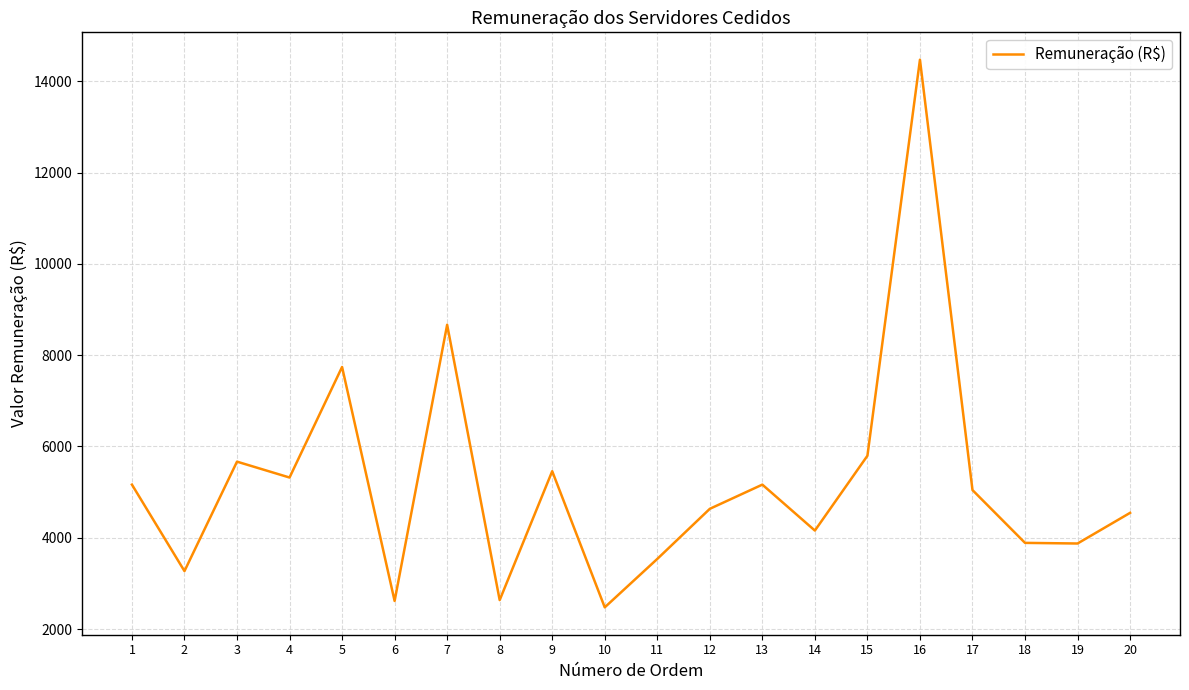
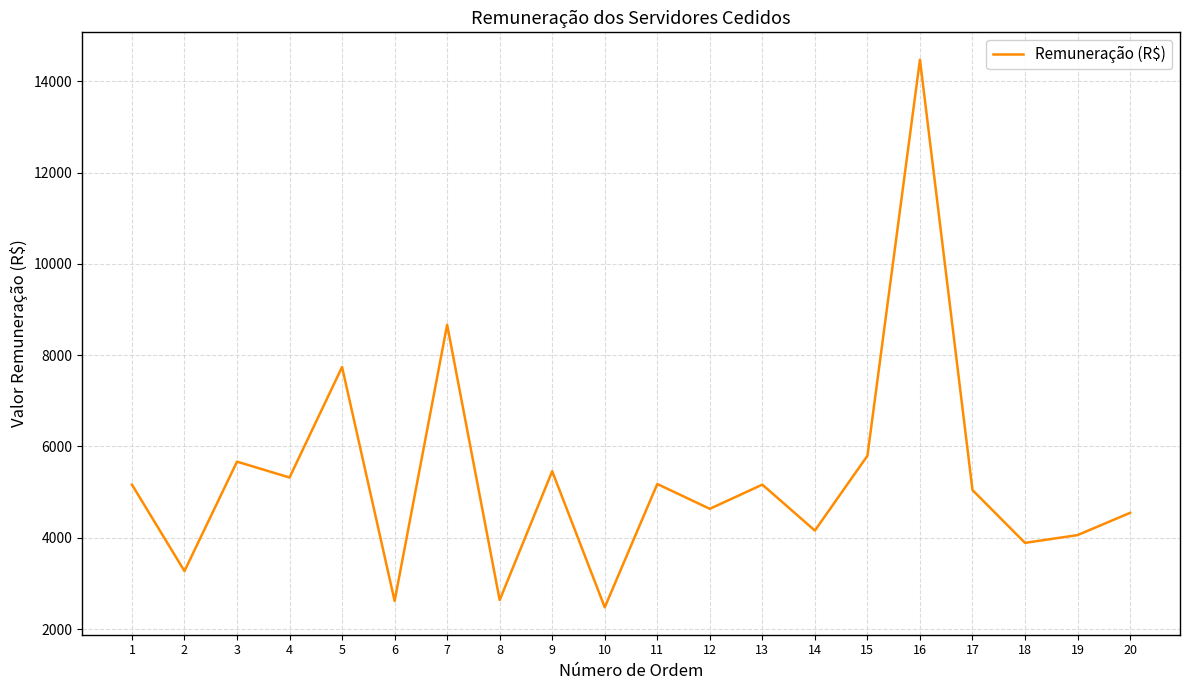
11: 3500 -> 5200
19: 3900 -> 4100
